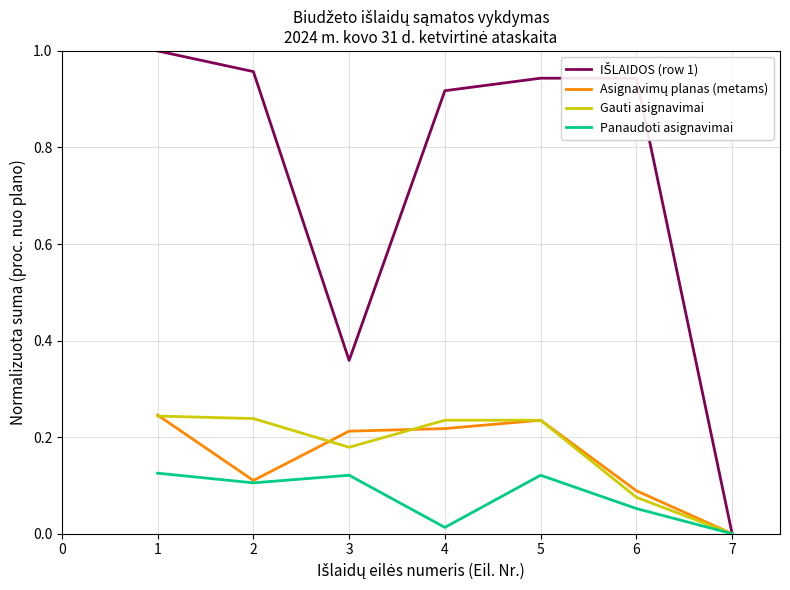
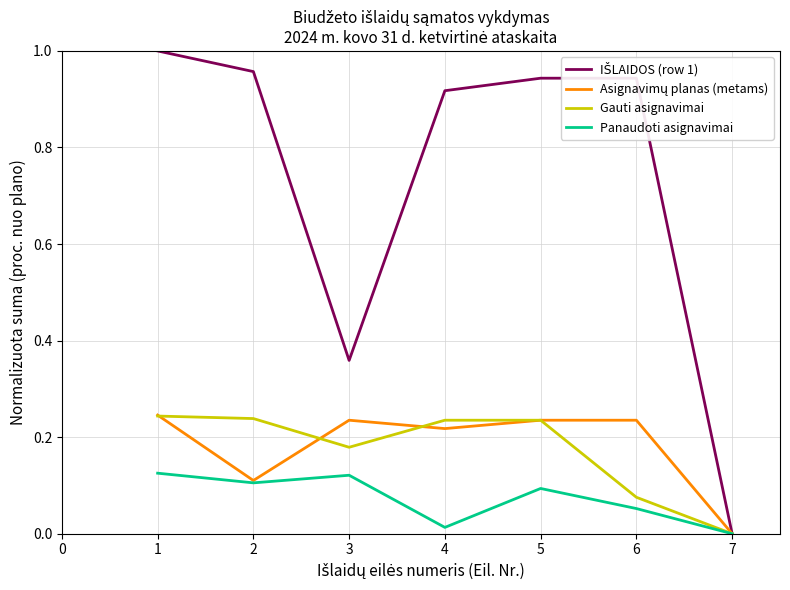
Asignavimų planas (metams), 3: 0.21 -> 0.24
Panaudoti asignavimai, 5: 0.12 -> 0.09
Asignavimų planas (metams), 6: 0.09 -> 0.24
